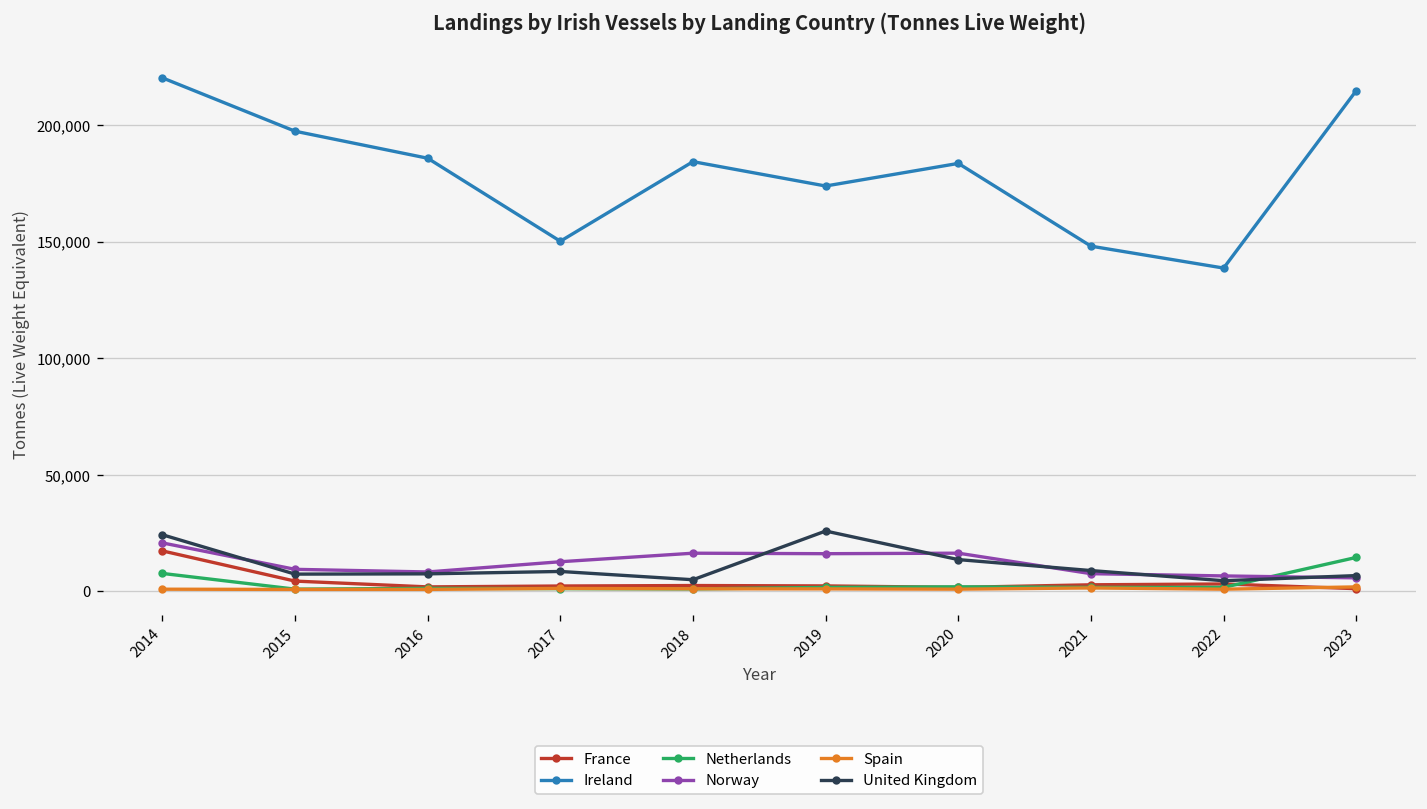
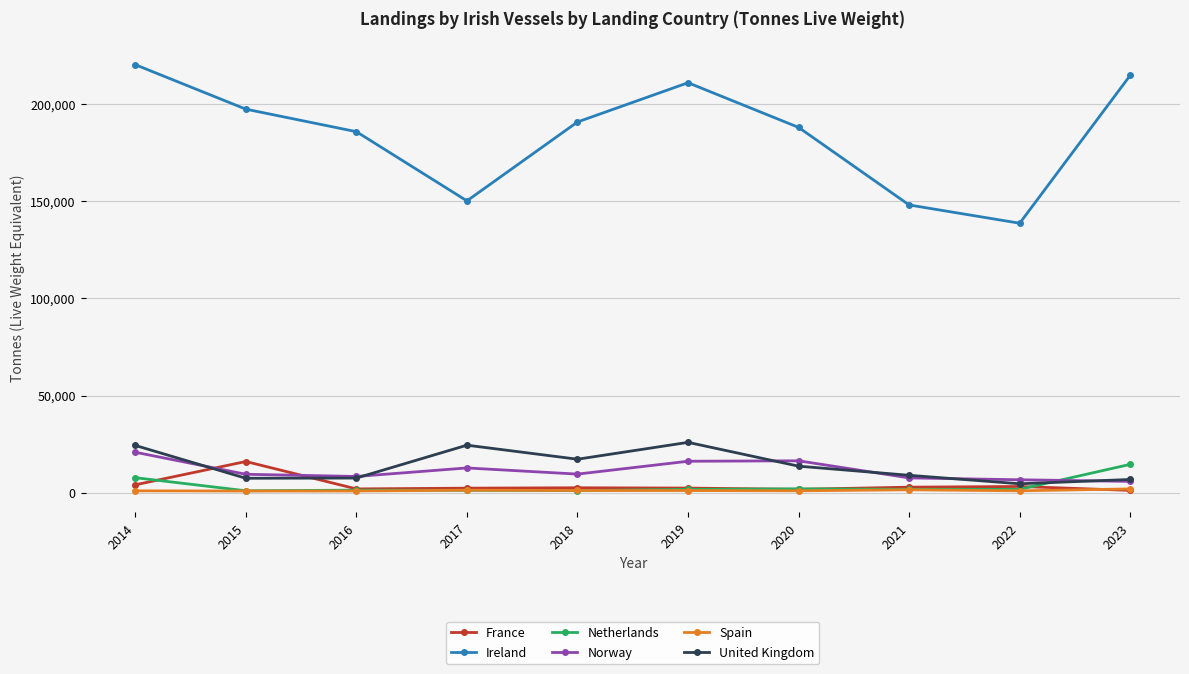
France, 2014: 17,000 -> 4,000
France, 2015: 4,000 -> 16,000
United Kingdom, 2017: 9,000 -> 24,000
Ireland, 2018: 184,000 -> 191,000
Norway, 2018: 16,000 -> 10,000
United Kingdom, 2018: 5,000 -> 17,000
Ireland, 2019: 174,000 -> 211,000
Ireland, 2020: 184,000 -> 188,000
